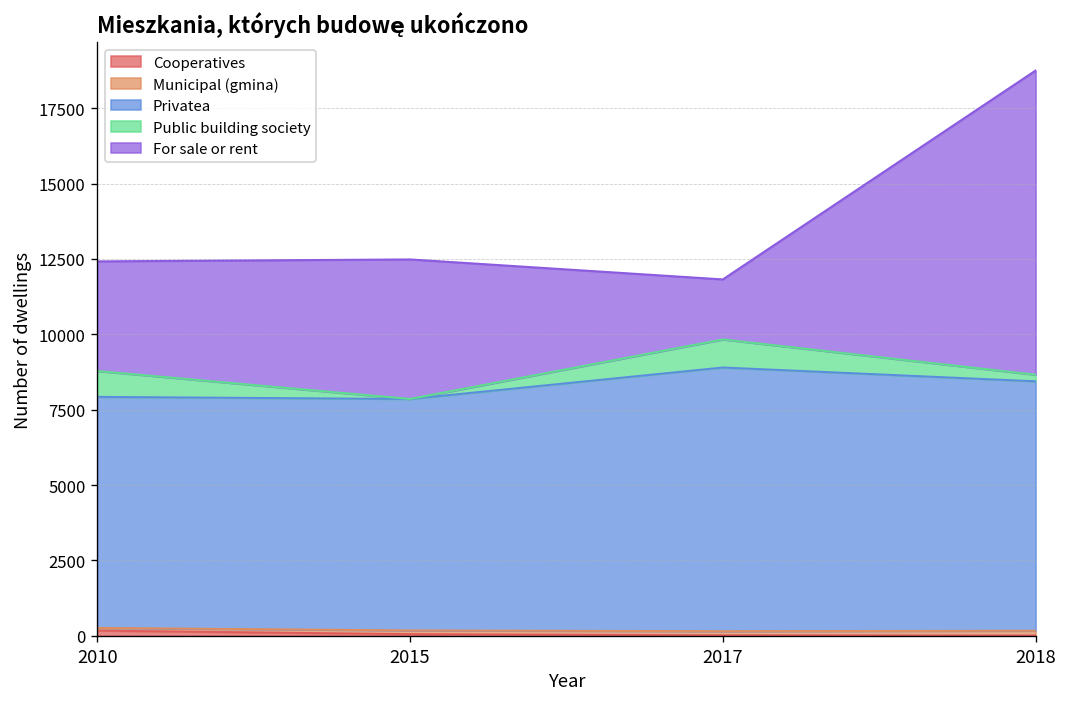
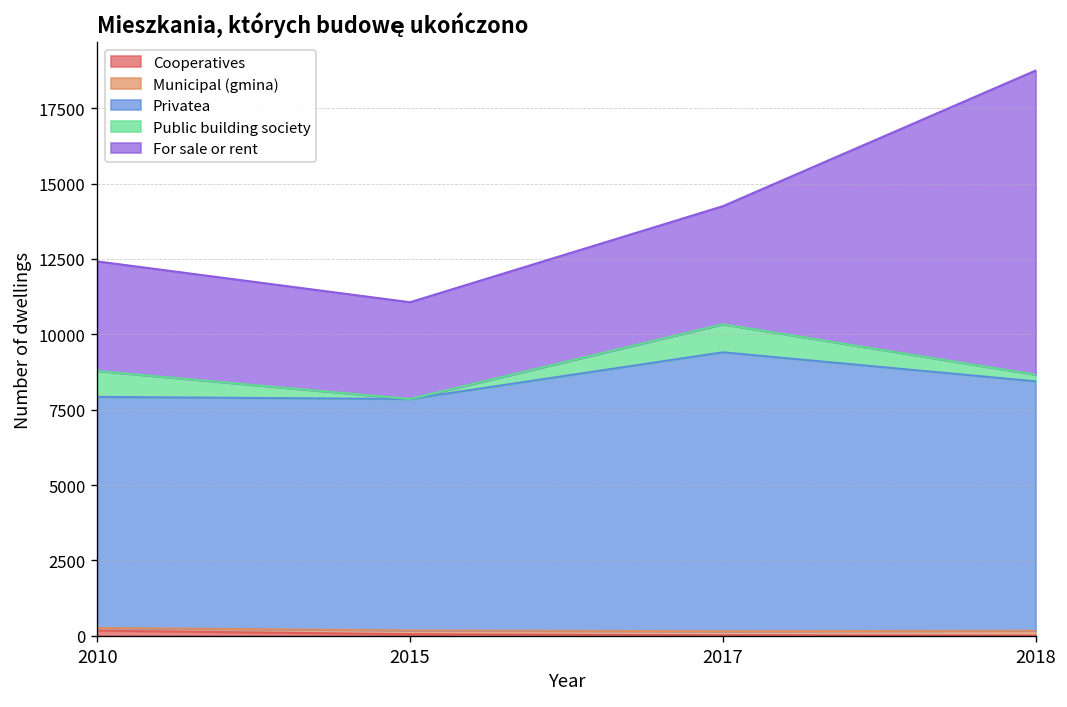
For sale or rent, 2015: 4600 -> 3200
Privatea, 2017: 8700 -> 9300
For sale or rent, 2017: 2000 -> 3900
